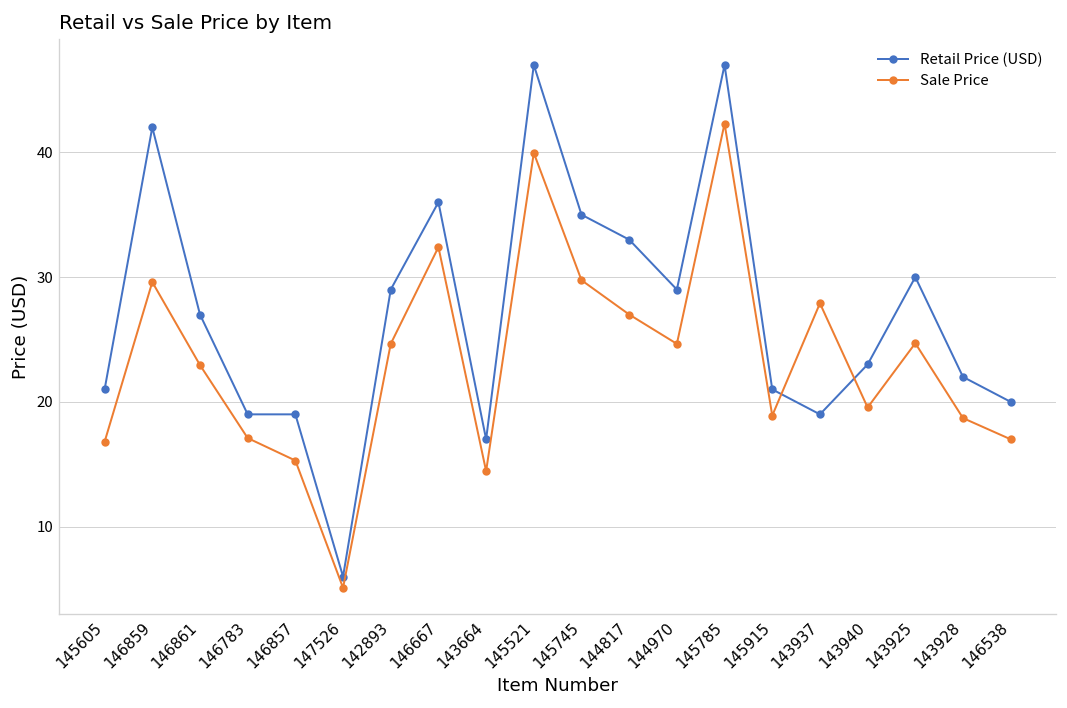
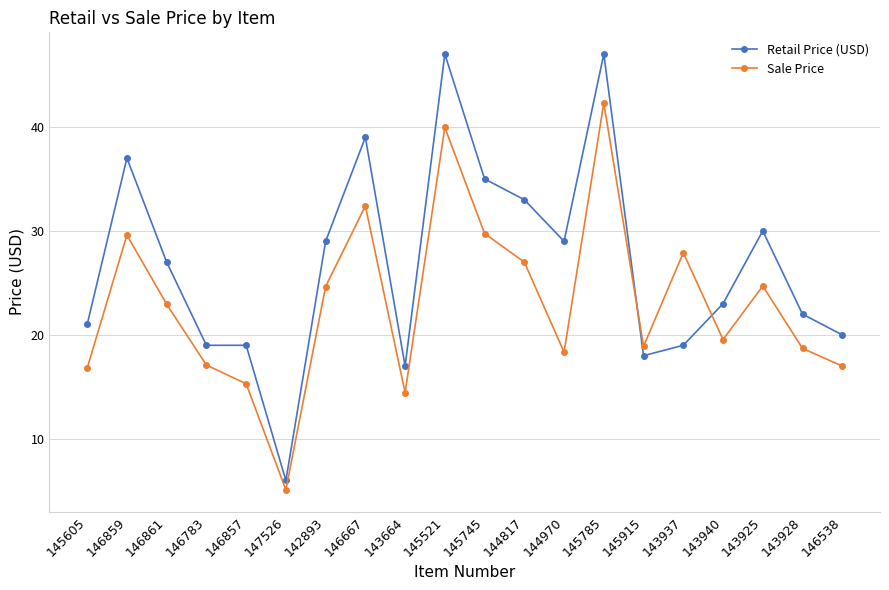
Retail Price (USD), 146859: 42 -> 37
Retail Price (USD), 146667: 36 -> 39
Sale Price, 144970: 24.7 -> 18.3
Retail Price (USD), 145915: 21 -> 18
